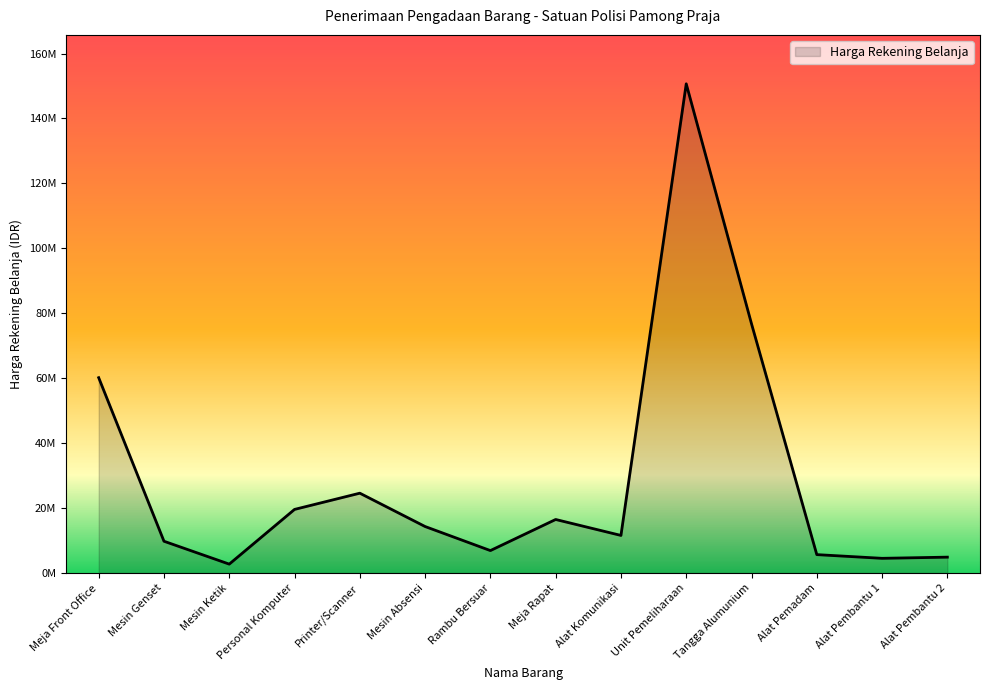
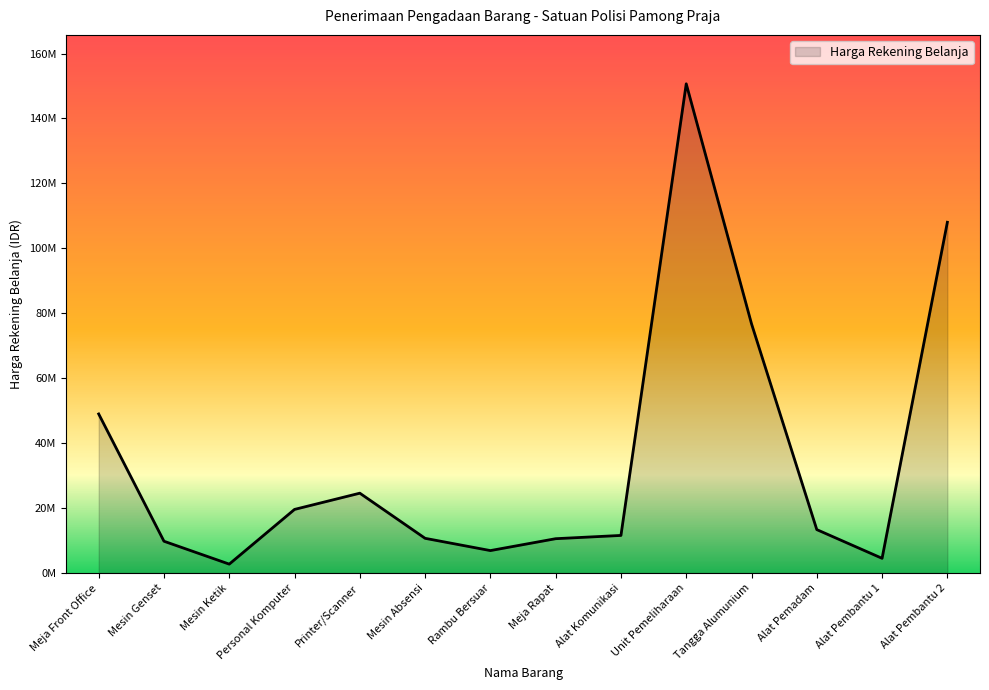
Meja Front Office: 60000000 -> 49000000
Mesin Absensi: 14000000 -> 11000000
Meja Rapat: 17000000 -> 11000000
Alat Pemadam: 6000000 -> 13000000
Alat Pembantu 2: 5000000 -> 108000000
